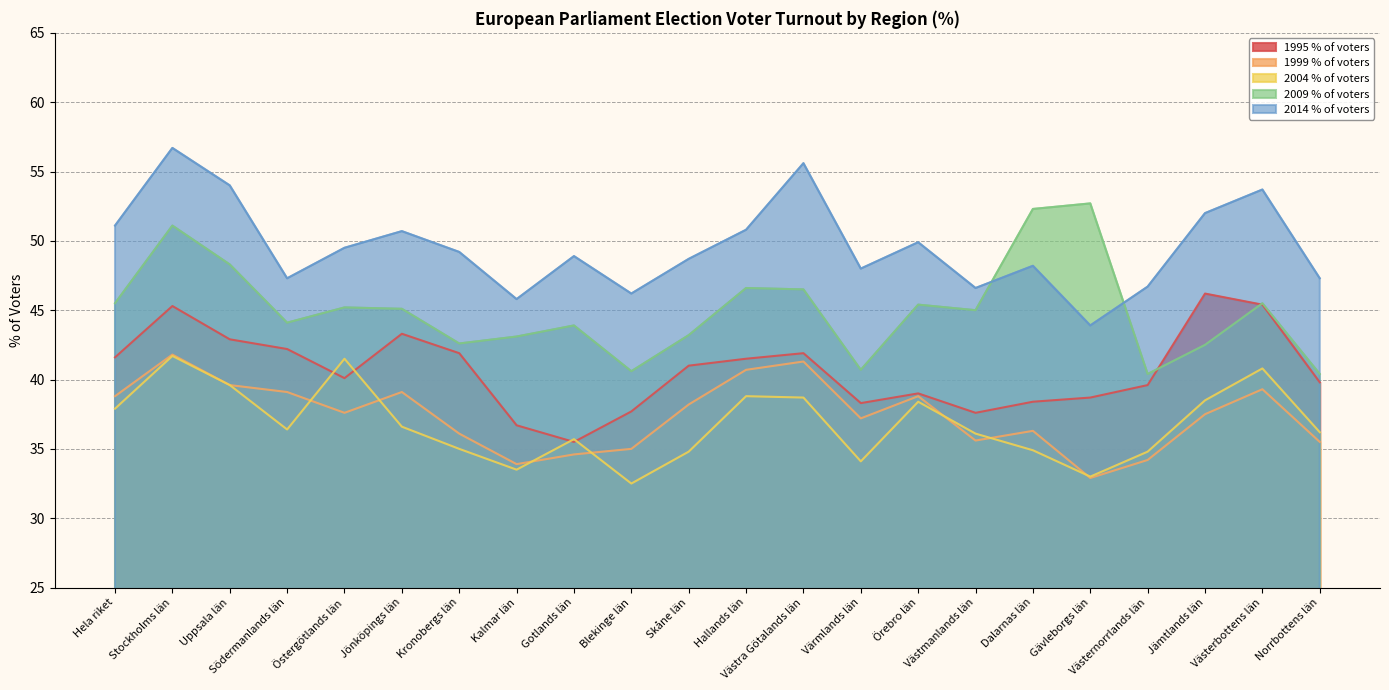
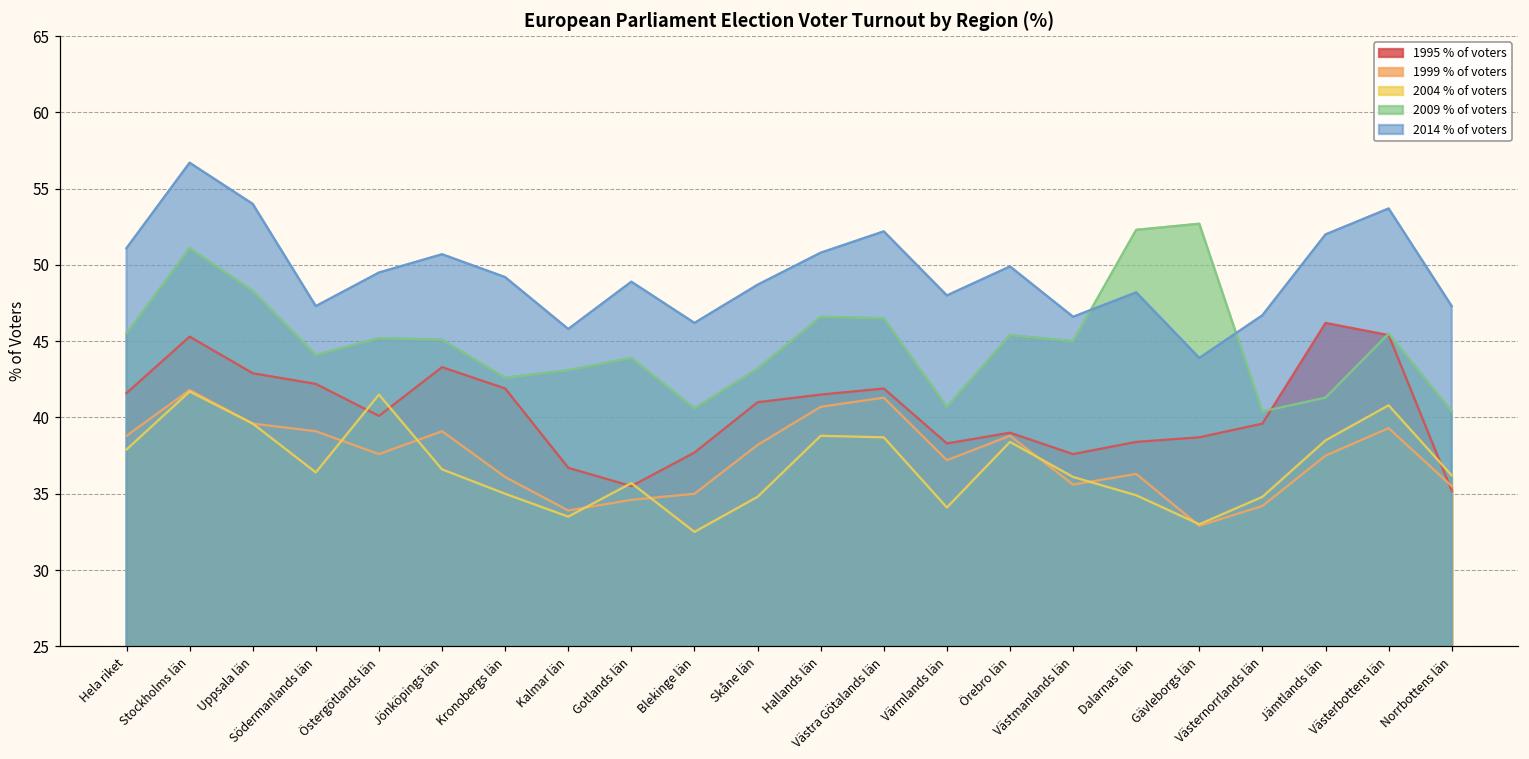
2014 % of voters, Västra Götalands län: 55.6 -> 52.2
2009 % of voters, Jämtlands län: 42.5 -> 41.3
1995 % of voters, Norrbottens län: 39.8 -> 35.2
